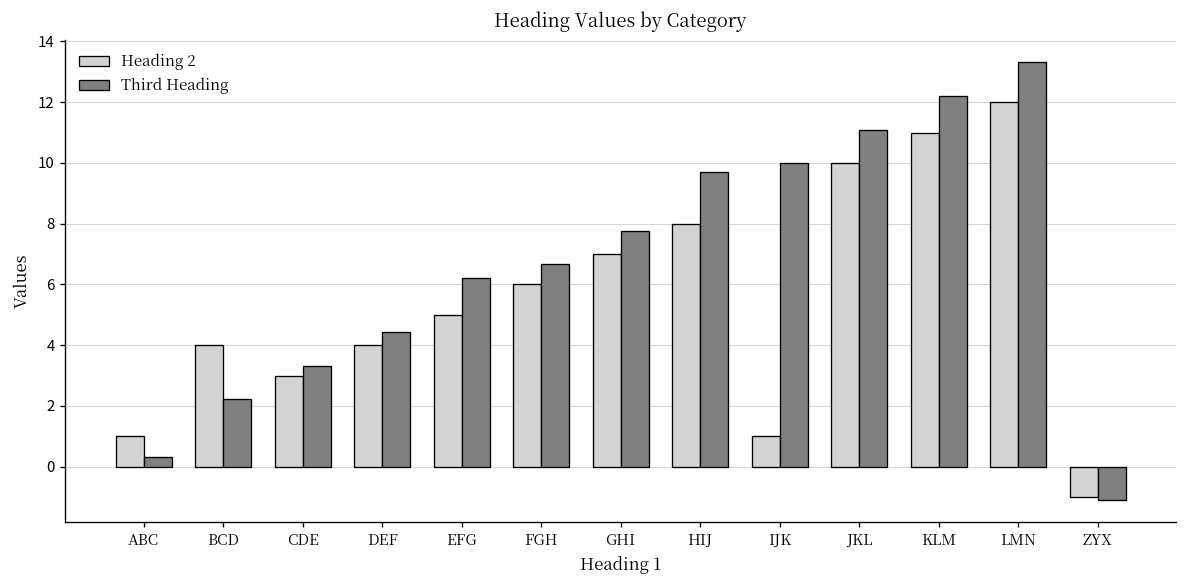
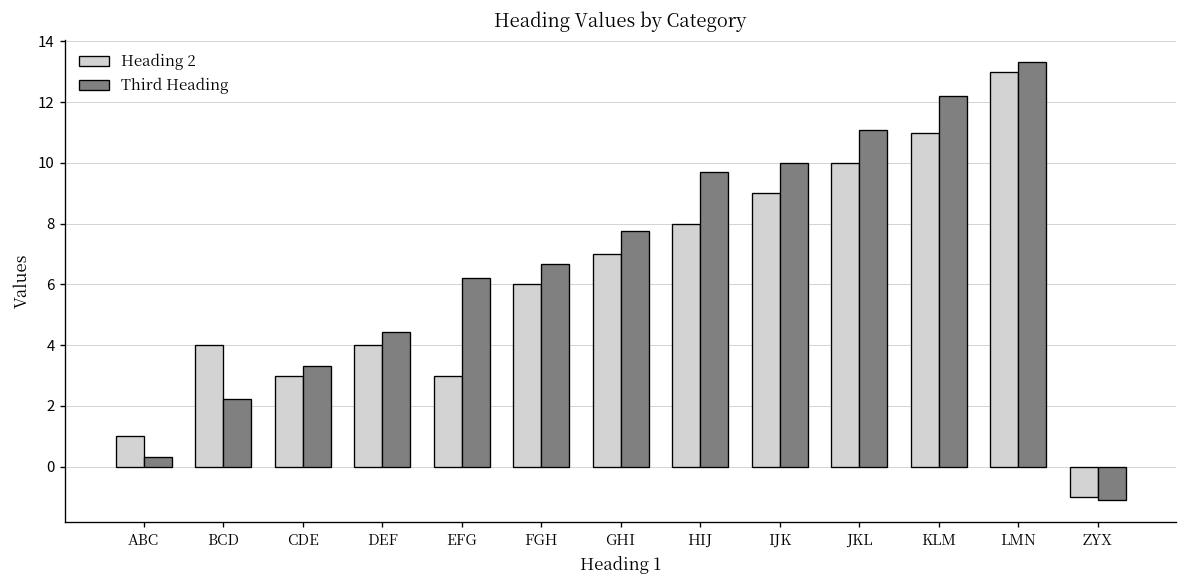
Heading 2, EFG: 5 -> 3
Heading 2, IJK: 1 -> 9
Heading 2, LMN: 12 -> 13
